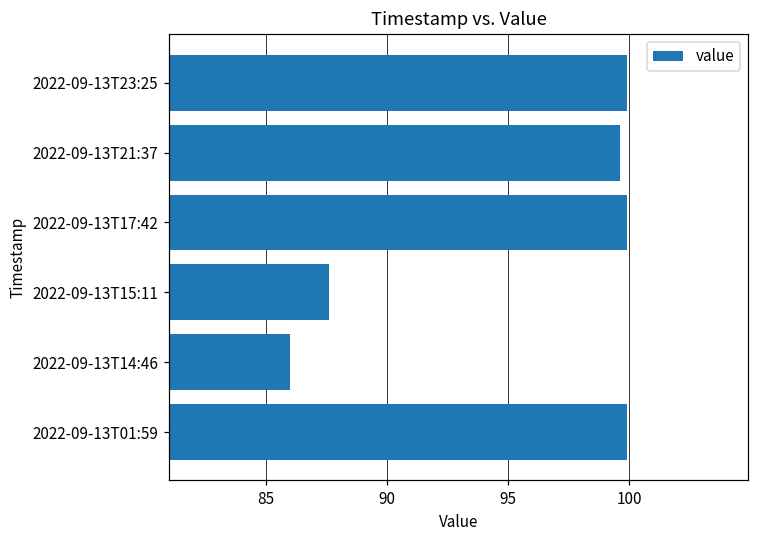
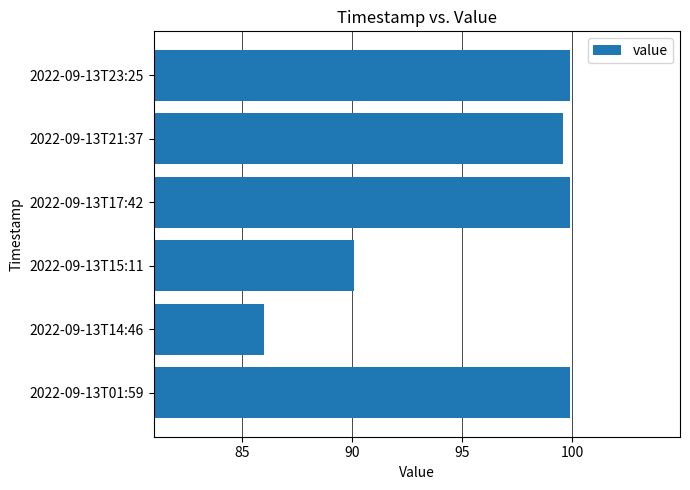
2022-09-13T15:11: 87.6 -> 90.1
